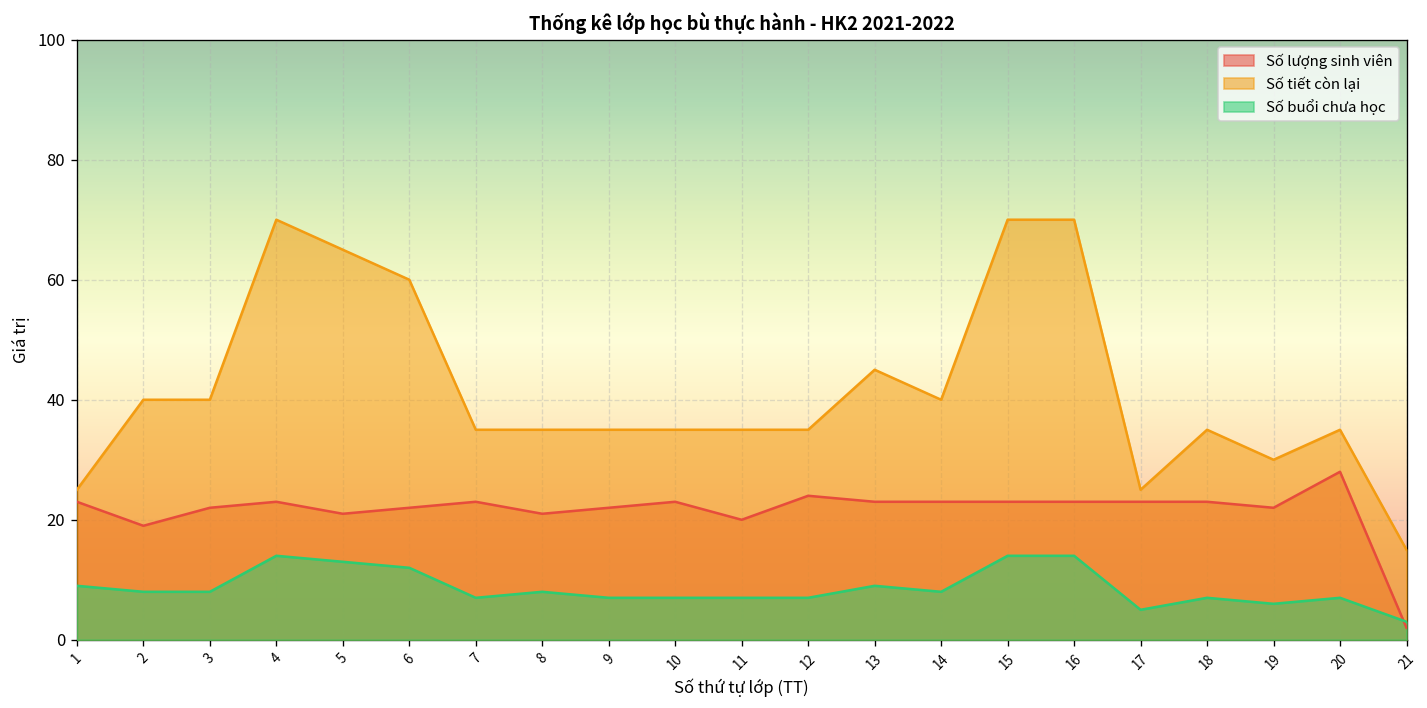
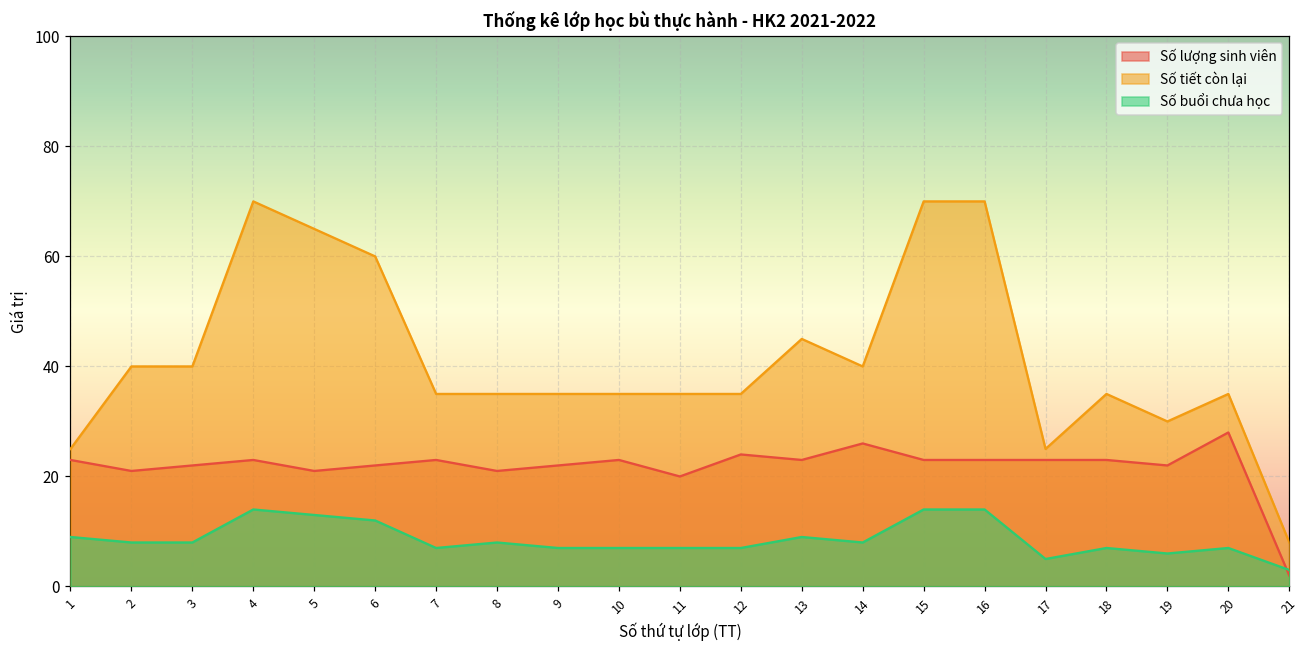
Số lượng sinh viên, 2: 19 -> 21
Số lượng sinh viên, 14: 23 -> 26
Số tiết còn lại, 21: 15 -> 8
